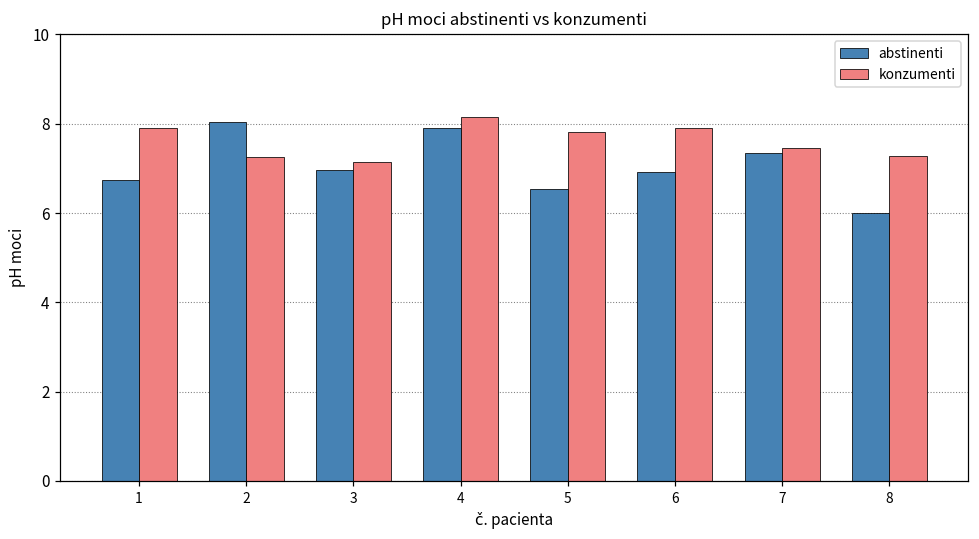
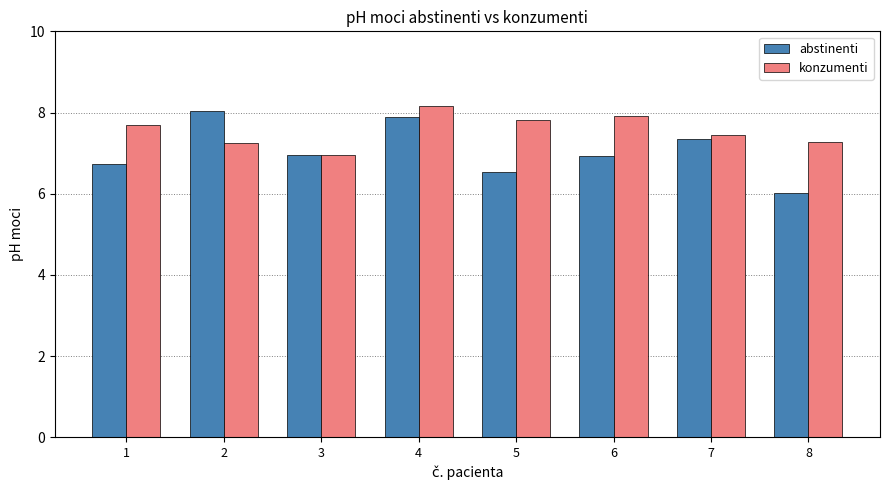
konzumenti, 1: 7.9 -> 7.7
konzumenti, 3: 7.2 -> 7.0
